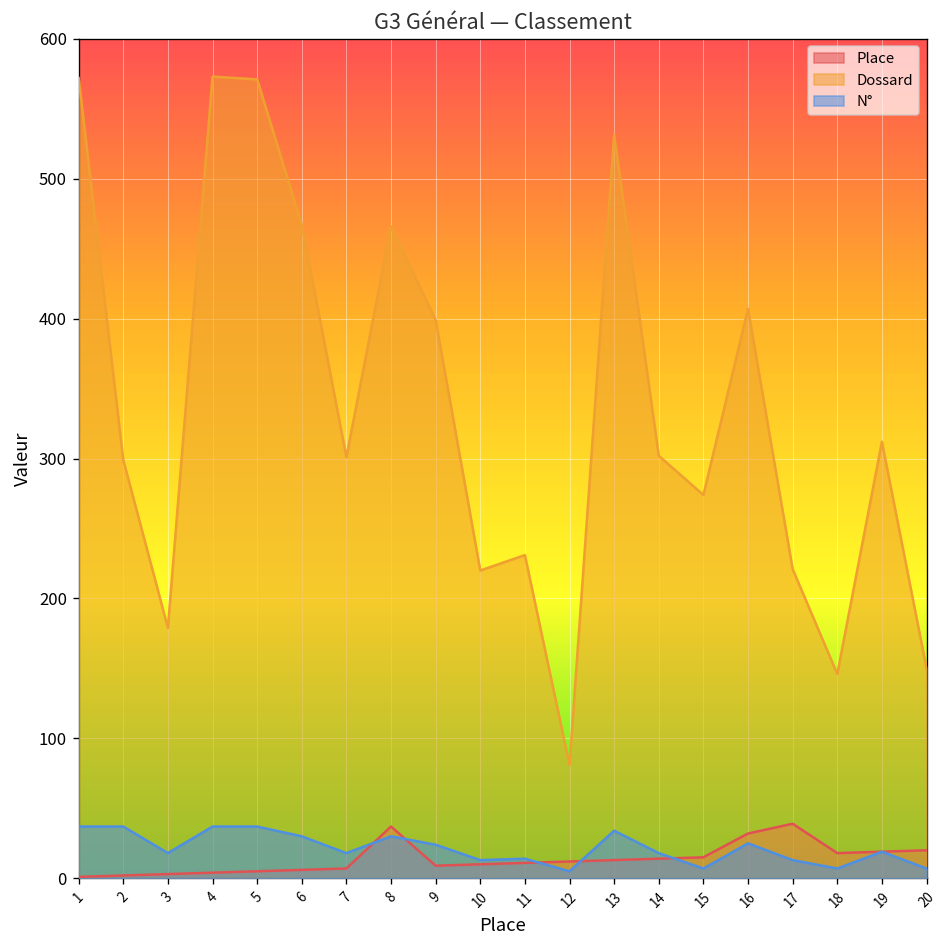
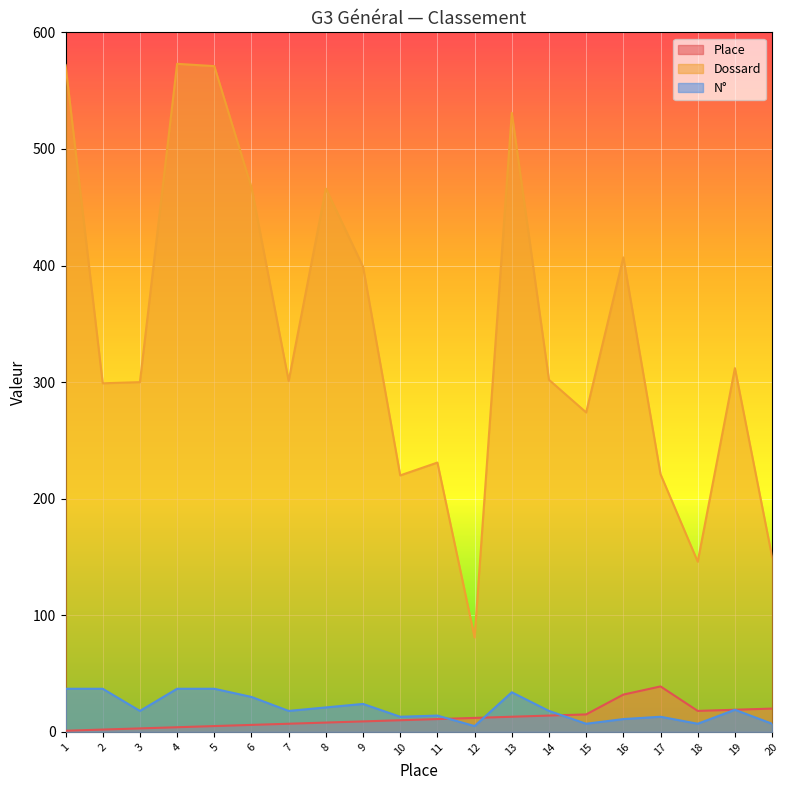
Dossard, 3: 179 -> 300
Place, 8: 37 -> 8
N°, 8: 30 -> 21
N°, 16: 25 -> 11
